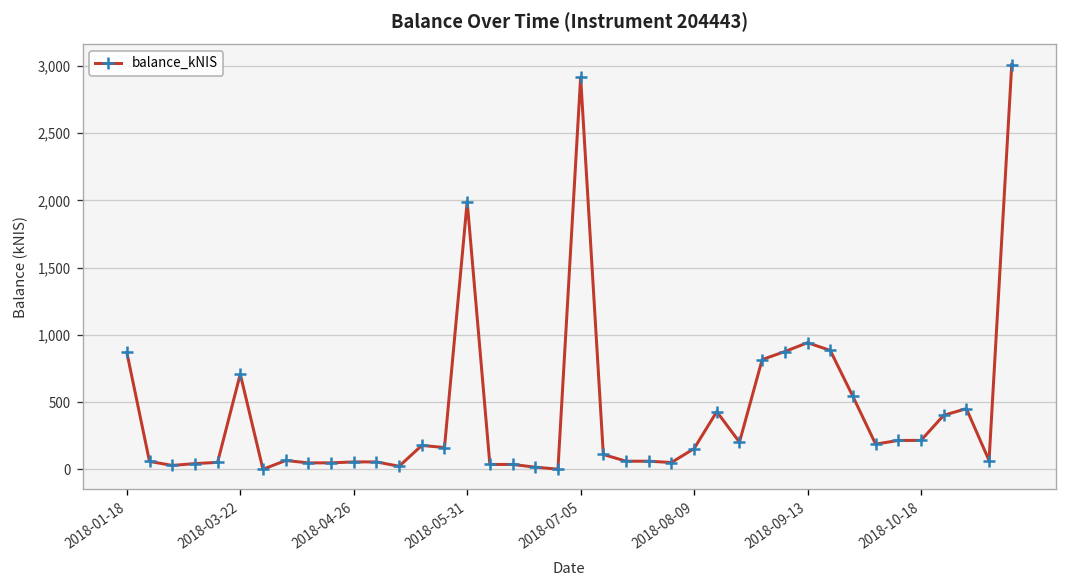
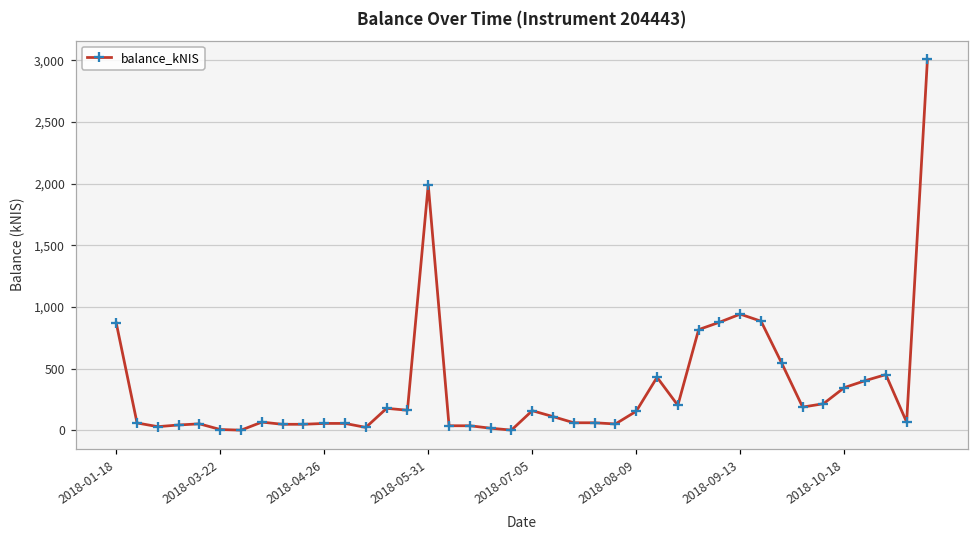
2018-03-22: 710 -> 10
2018-07-05: 2,920 -> 160
2018-10-18: 220 -> 350
